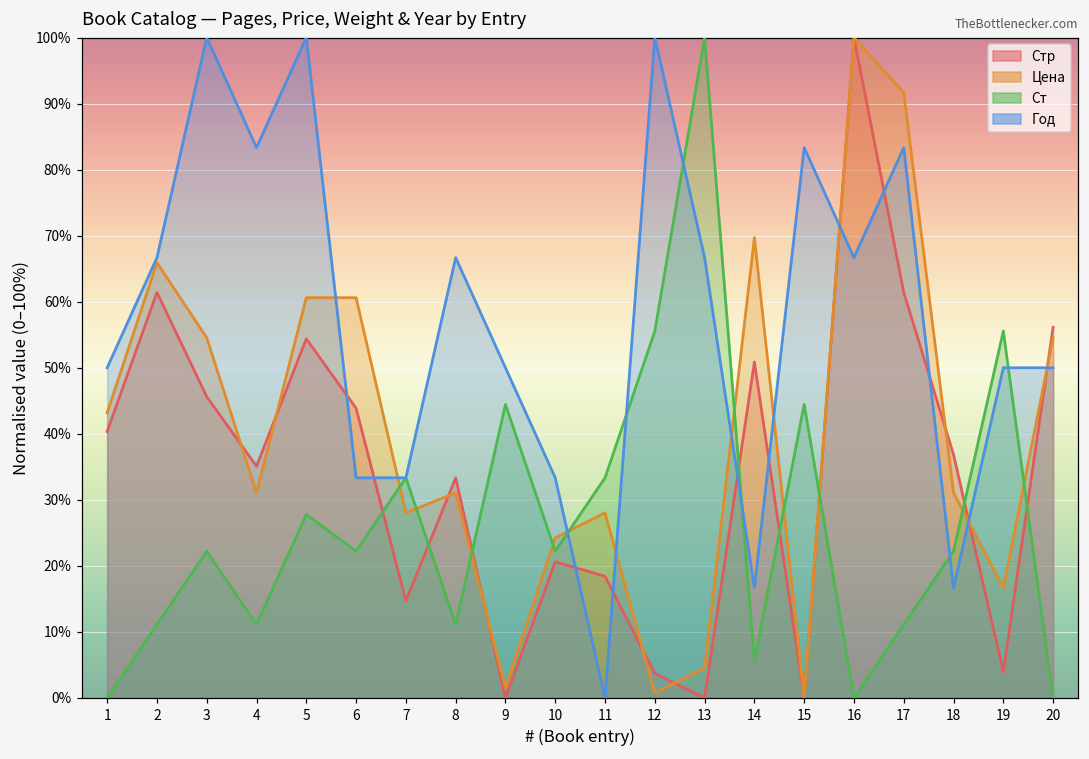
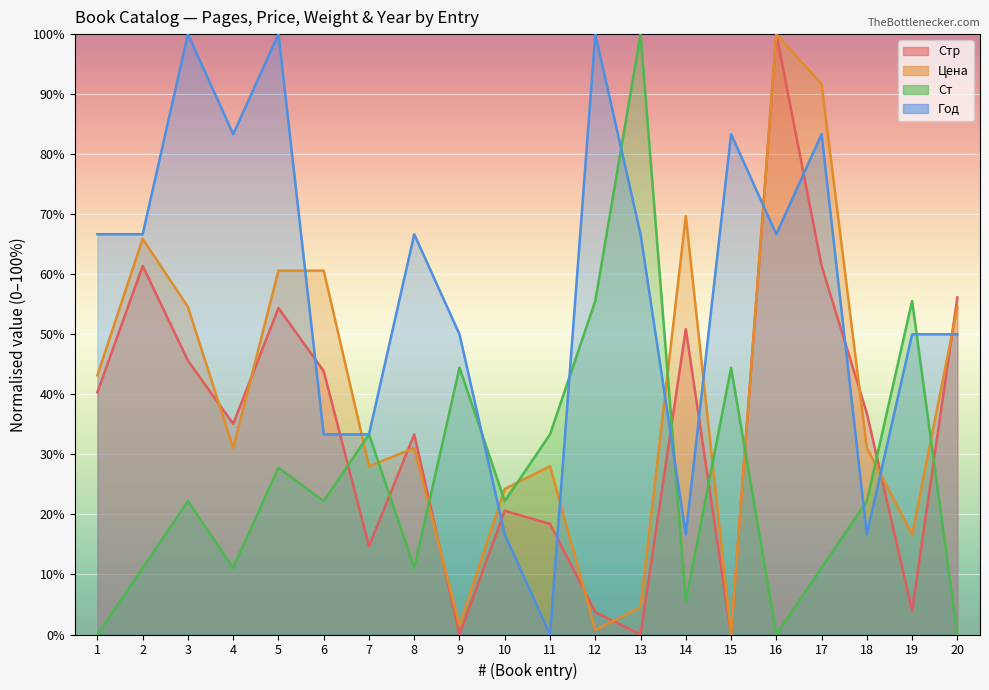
Год, 1: 50% -> 67%
Год, 10: 33% -> 17%
